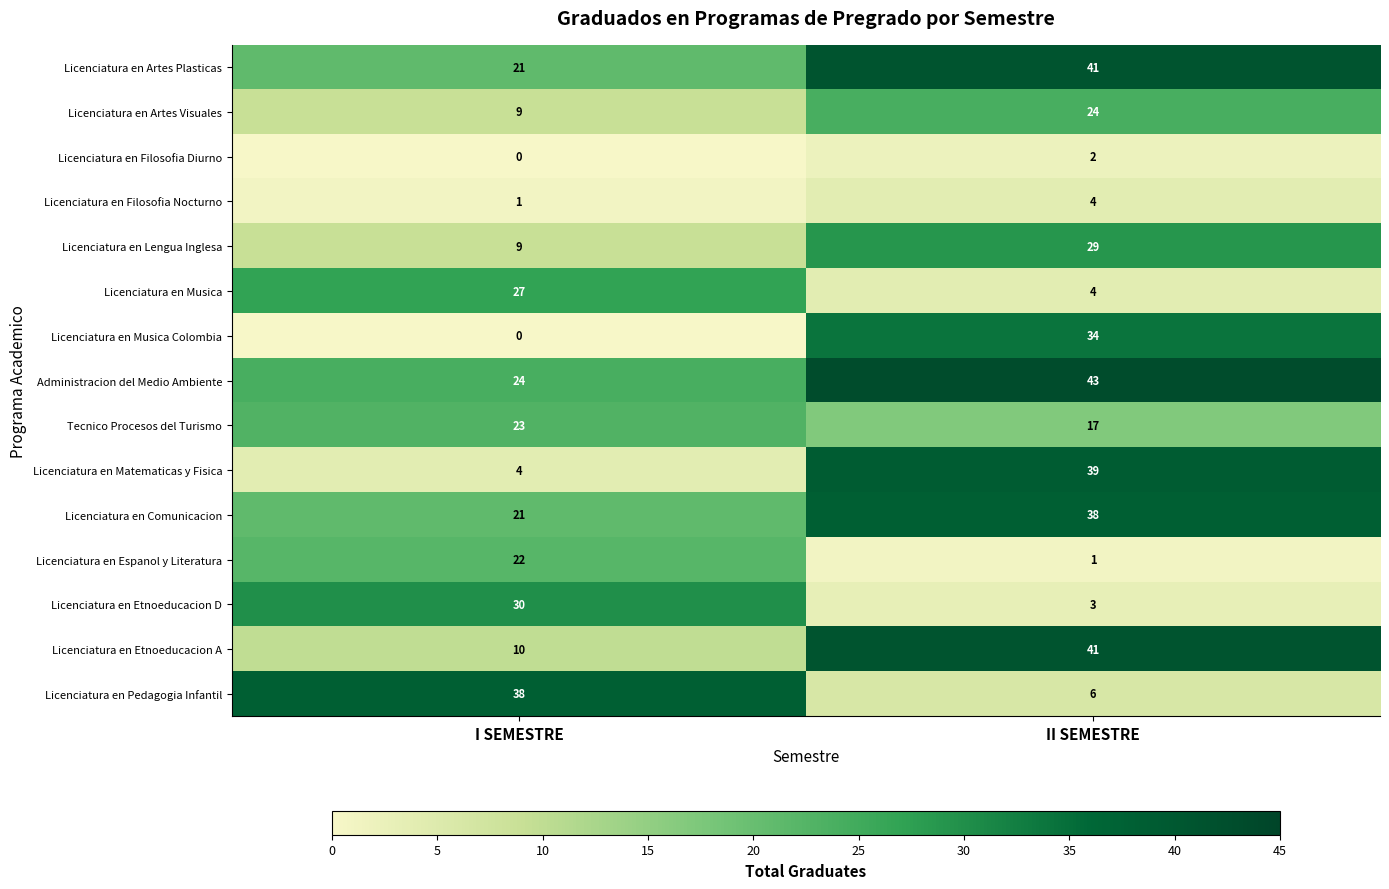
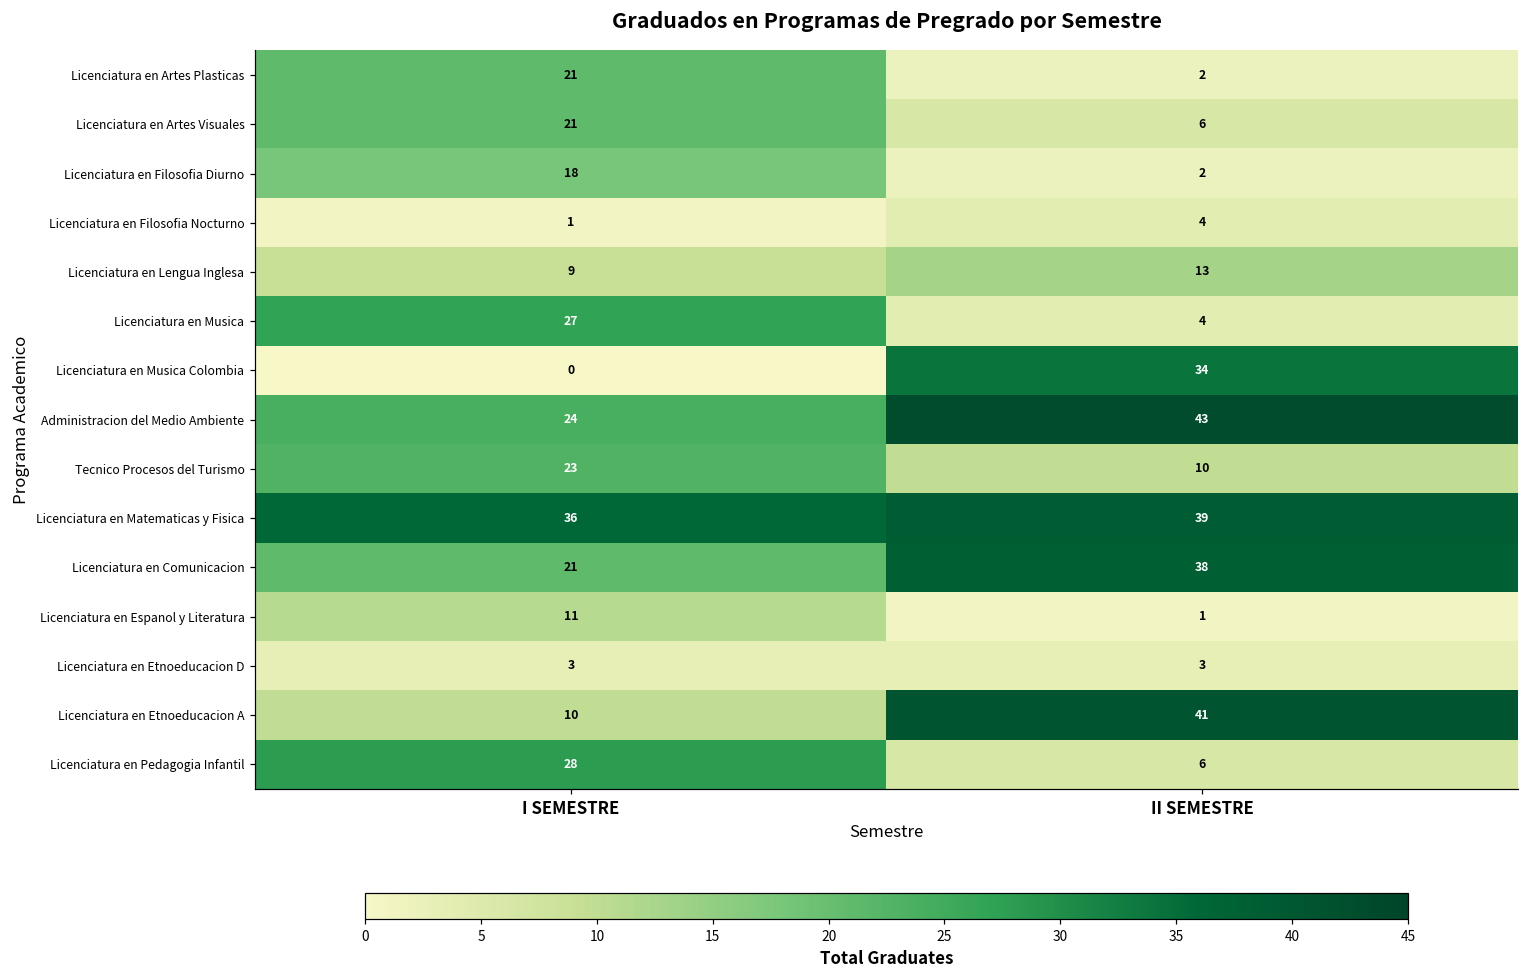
Licenciatura en Artes Plasticas, II SEMESTRE: 41 -> 2
Licenciatura en Artes Visuales, I SEMESTRE: 9 -> 21
Licenciatura en Artes Visuales, II SEMESTRE: 24 -> 6
Licenciatura en Filosofia Diurno, I SEMESTRE: 0 -> 18
Licenciatura en Lengua Inglesa, II SEMESTRE: 29 -> 13
Tecnico Procesos del Turismo, II SEMESTRE: 17 -> 10
Licenciatura en Matematicas y Fisica, I SEMESTRE: 4 -> 36
Licenciatura en Espanol y Literatura, I SEMESTRE: 22 -> 11
Licenciatura en Etnoeducacion D, I SEMESTRE: 30 -> 3
Licenciatura en Pedagogia Infantil, I SEMESTRE: 38 -> 28
